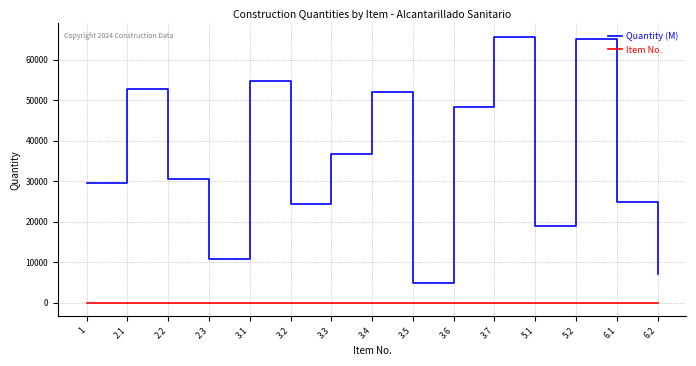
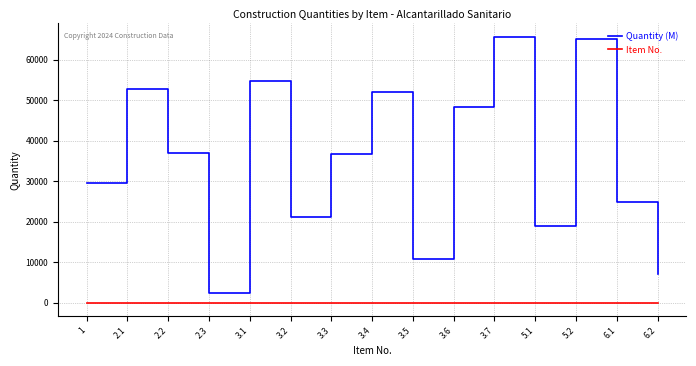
Quantity (M), 2.2: 31000 -> 37000
Quantity (M), 2.3: 11000 -> 2000
Quantity (M), 3.2: 24000 -> 21000
Quantity (M), 3.5: 5000 -> 11000
